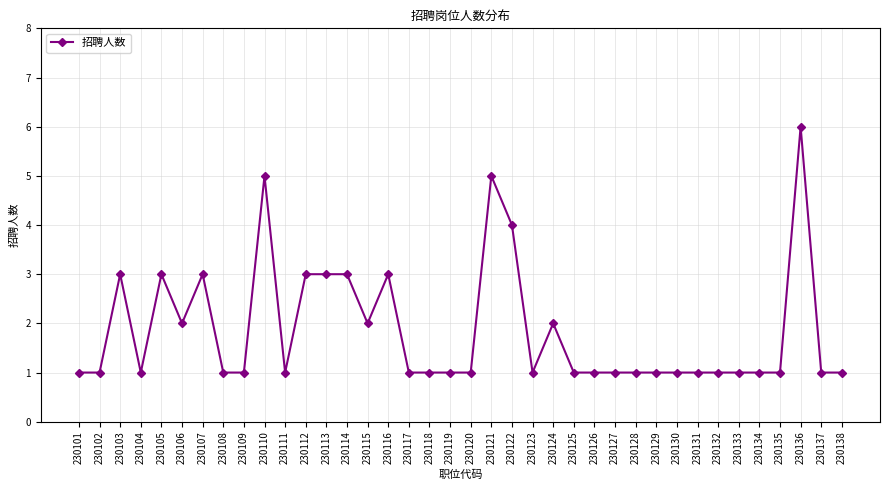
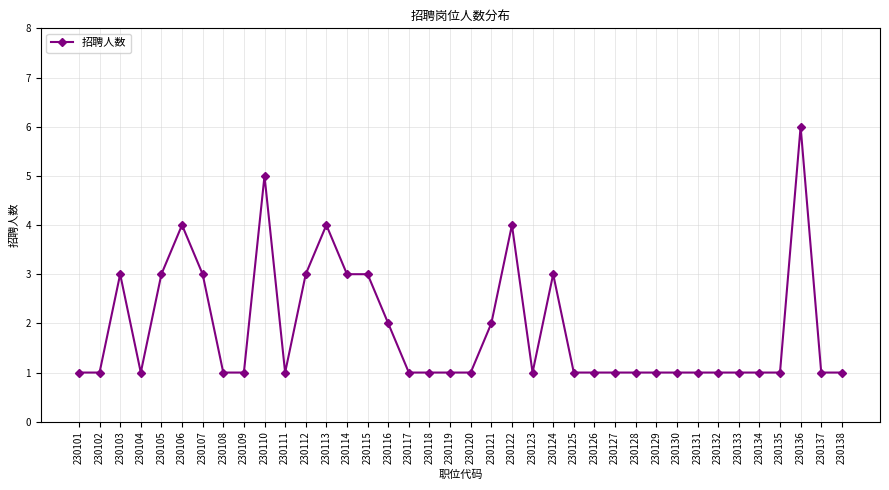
230106: 2 -> 4
230113: 3 -> 4
230115: 2 -> 3
230116: 3 -> 2
230121: 5 -> 2
230124: 2 -> 3
